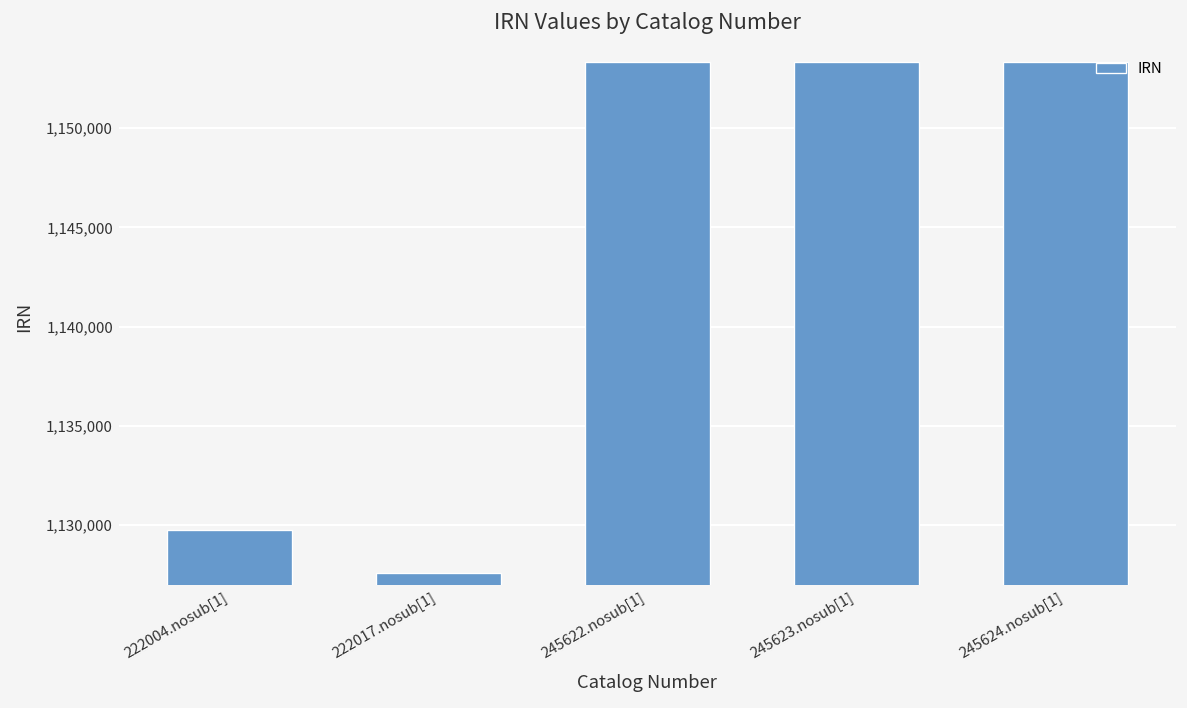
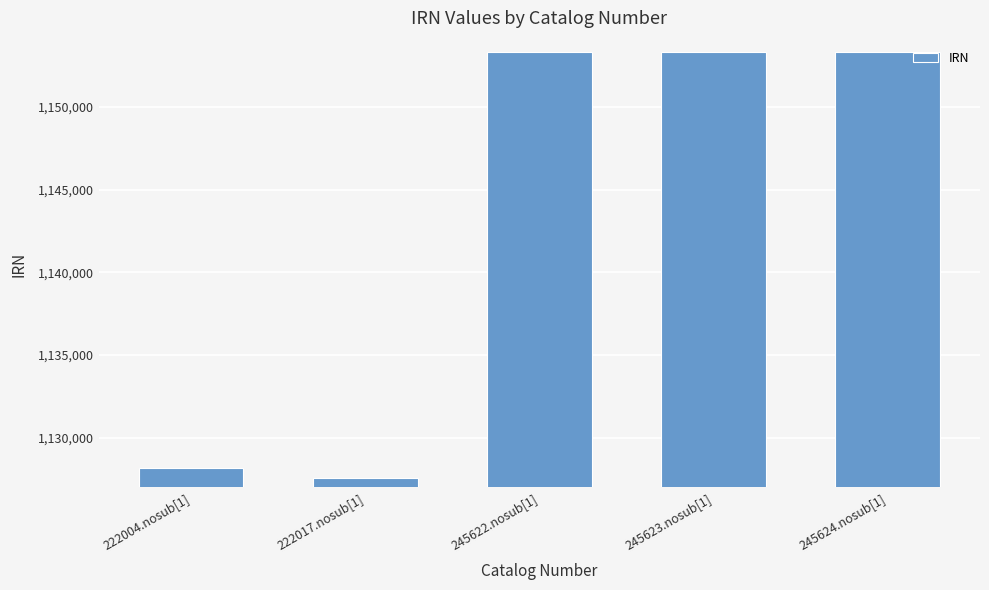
222004.nosub[1]: 1,129,700 -> 1,128,100
